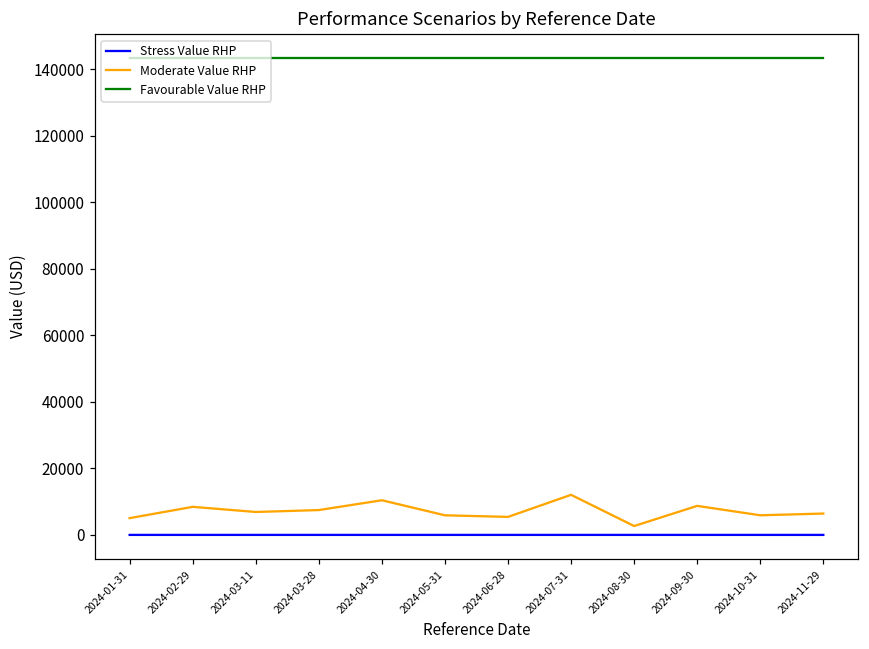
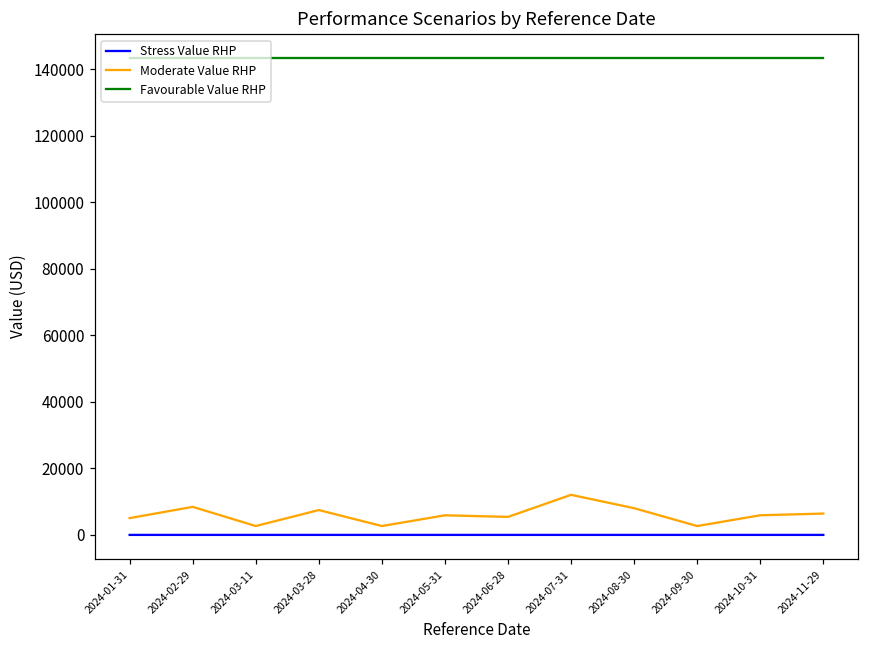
Moderate Value RHP, 2024-03-11: 7000 -> 3000
Moderate Value RHP, 2024-04-30: 10000 -> 3000
Moderate Value RHP, 2024-08-30: 3000 -> 8000
Moderate Value RHP, 2024-09-30: 9000 -> 3000
